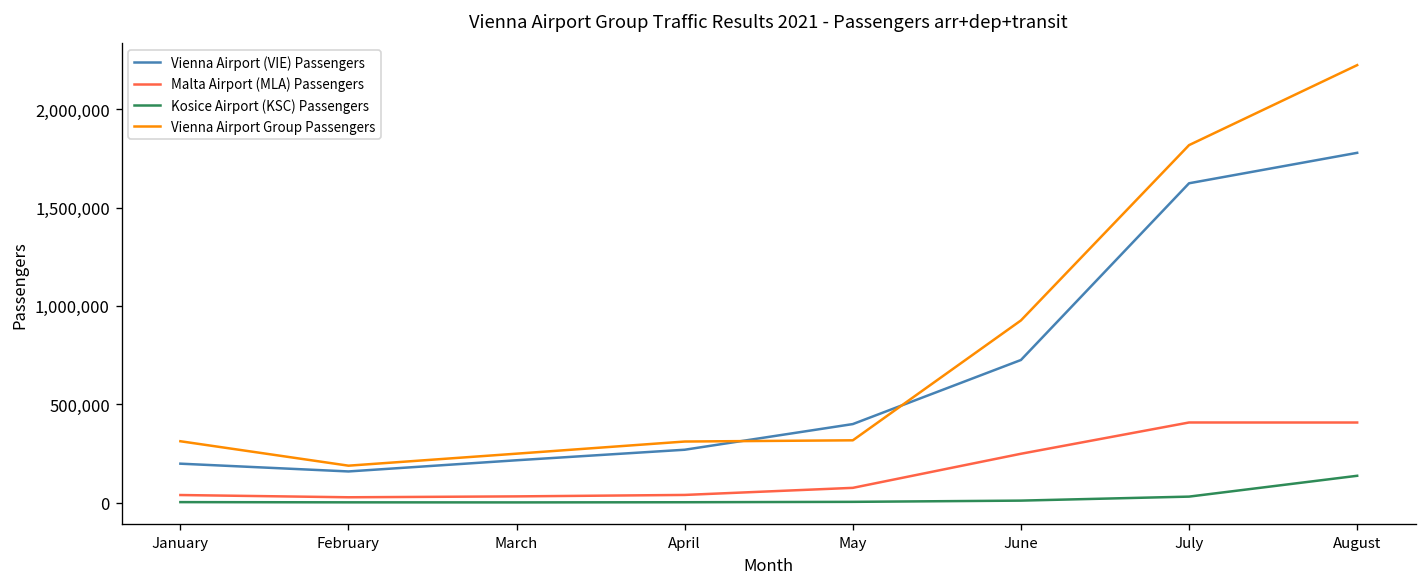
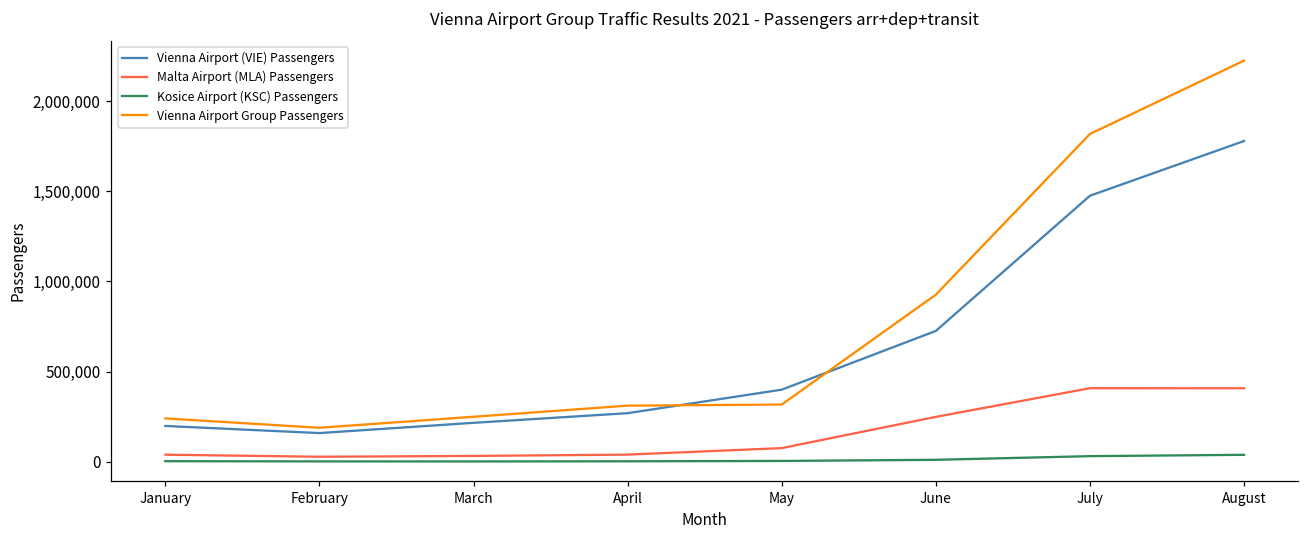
Vienna Airport Group Passengers, January: 310,000 -> 240,000
Vienna Airport (VIE) Passengers, July: 1,620,000 -> 1,470,000
Kosice Airport (KSC) Passengers, August: 140,000 -> 40,000
